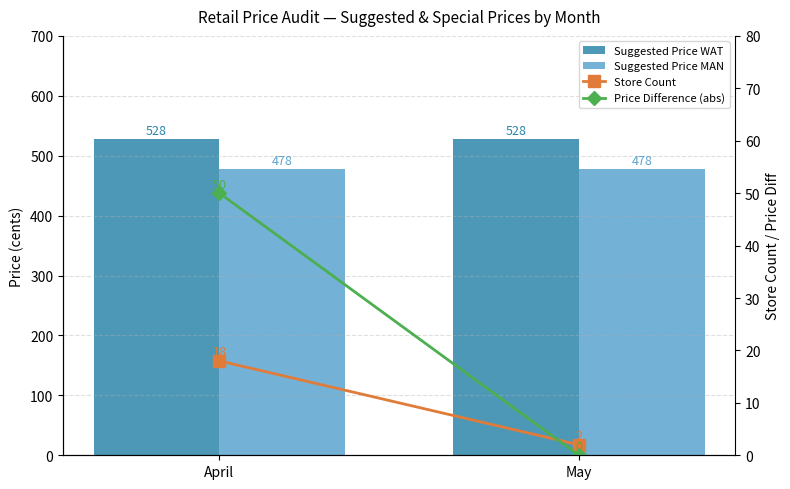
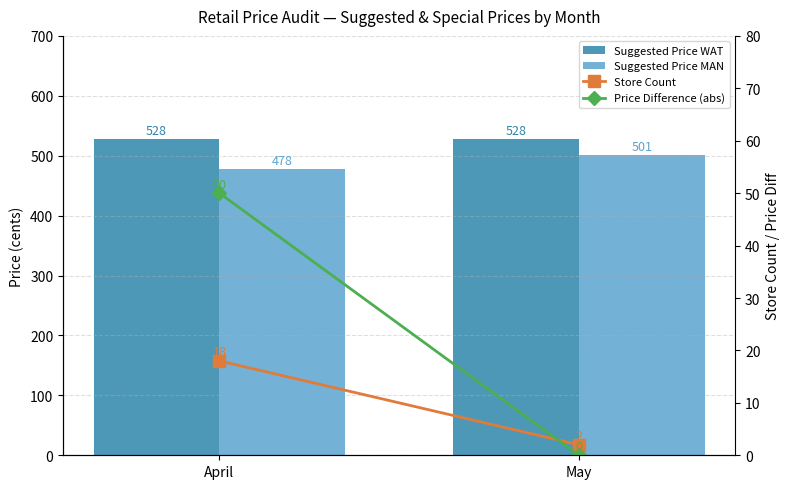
Suggested Price MAN, May: 478 -> 501
